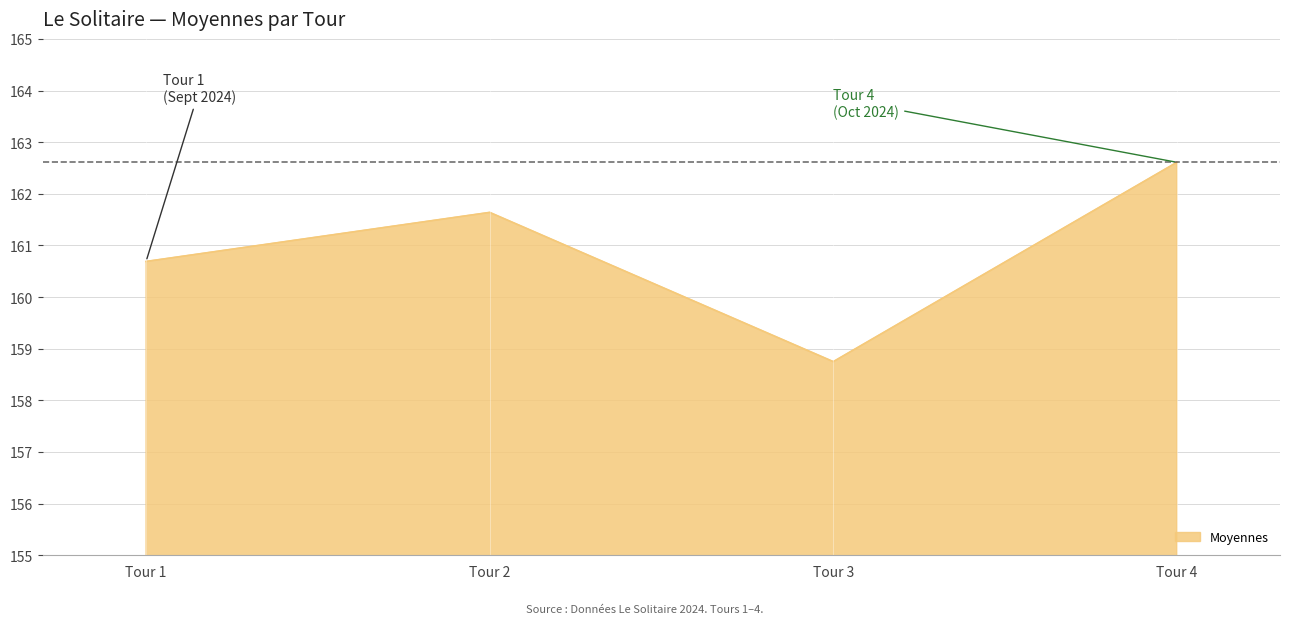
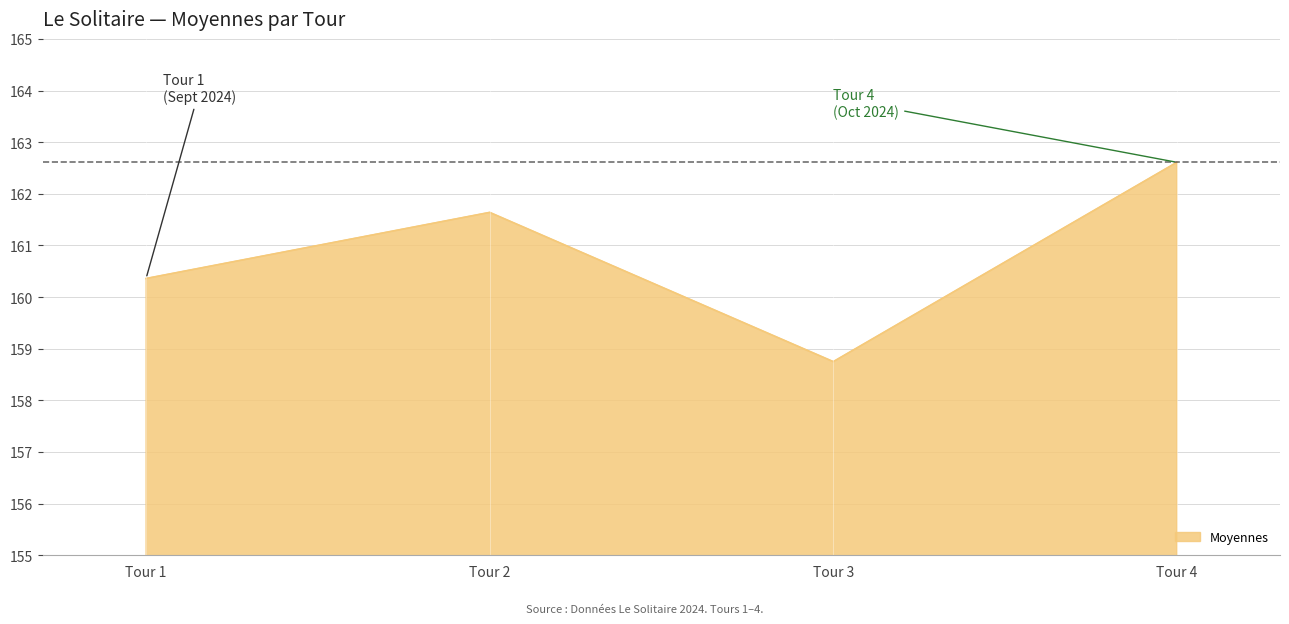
Tour 1: 160.7 -> 160.4
